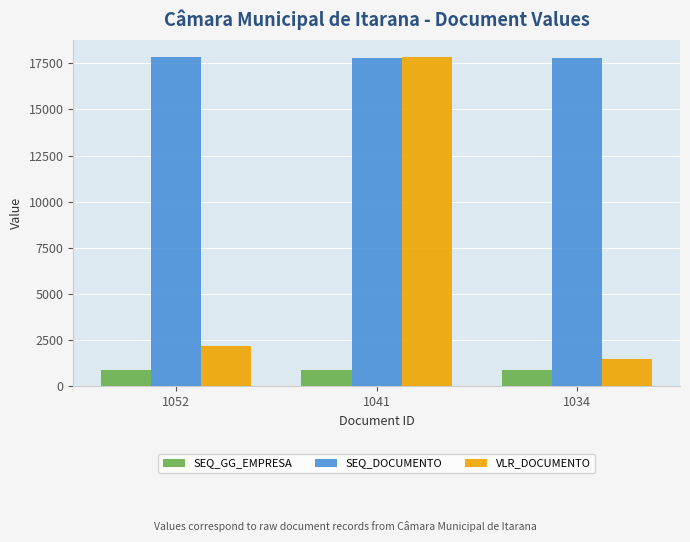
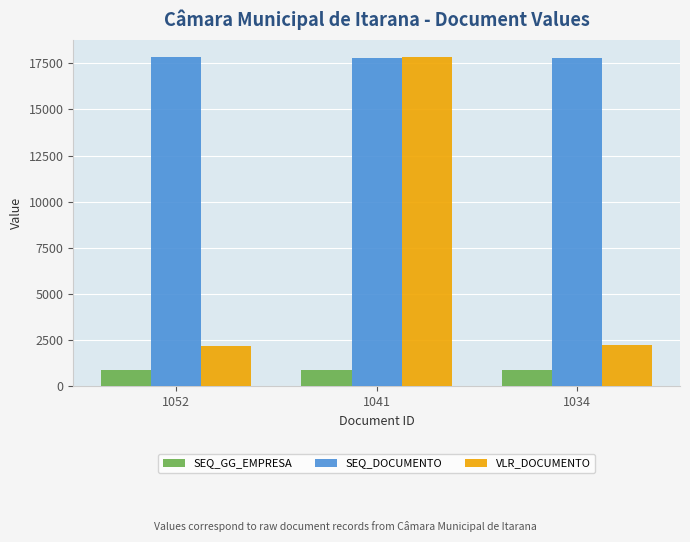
VLR_DOCUMENTO, 1034: 1500 -> 2200
